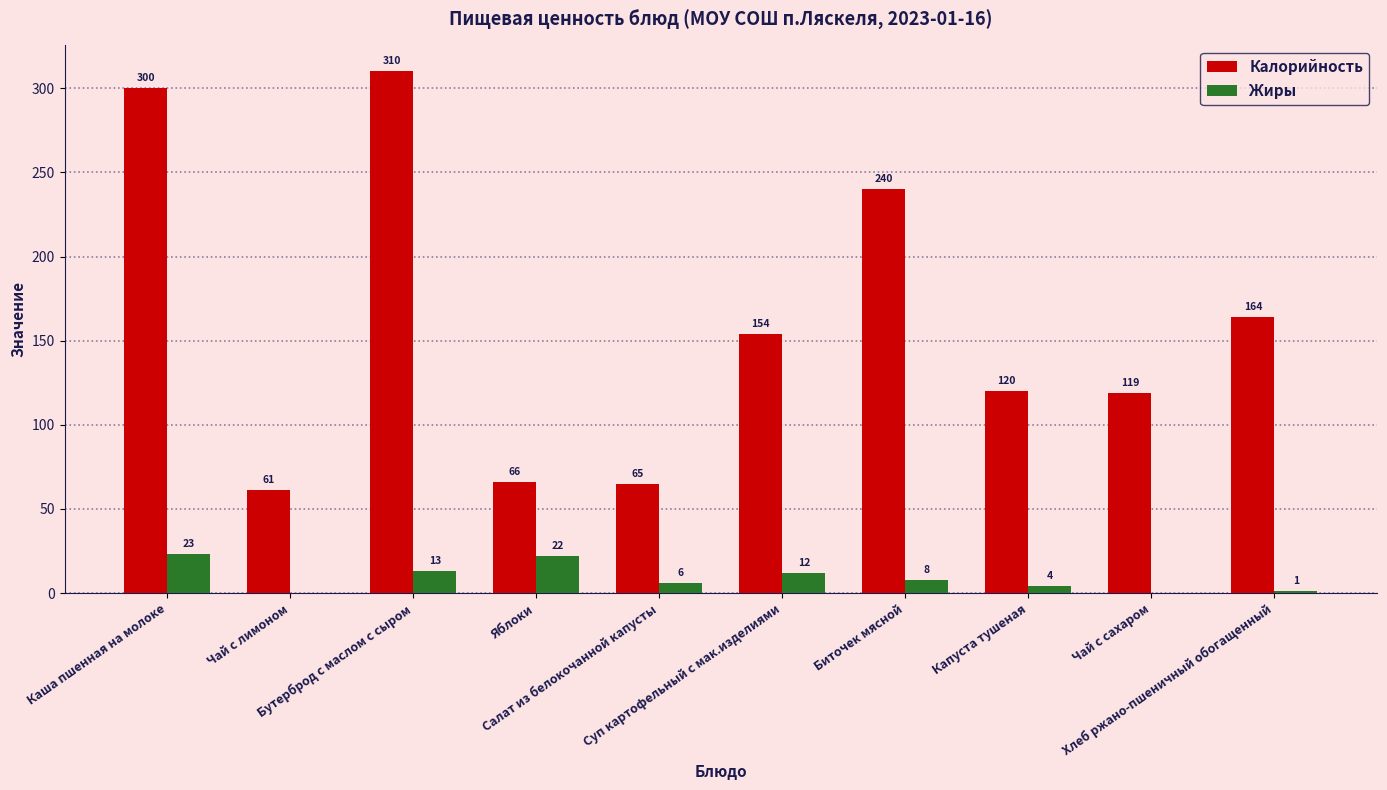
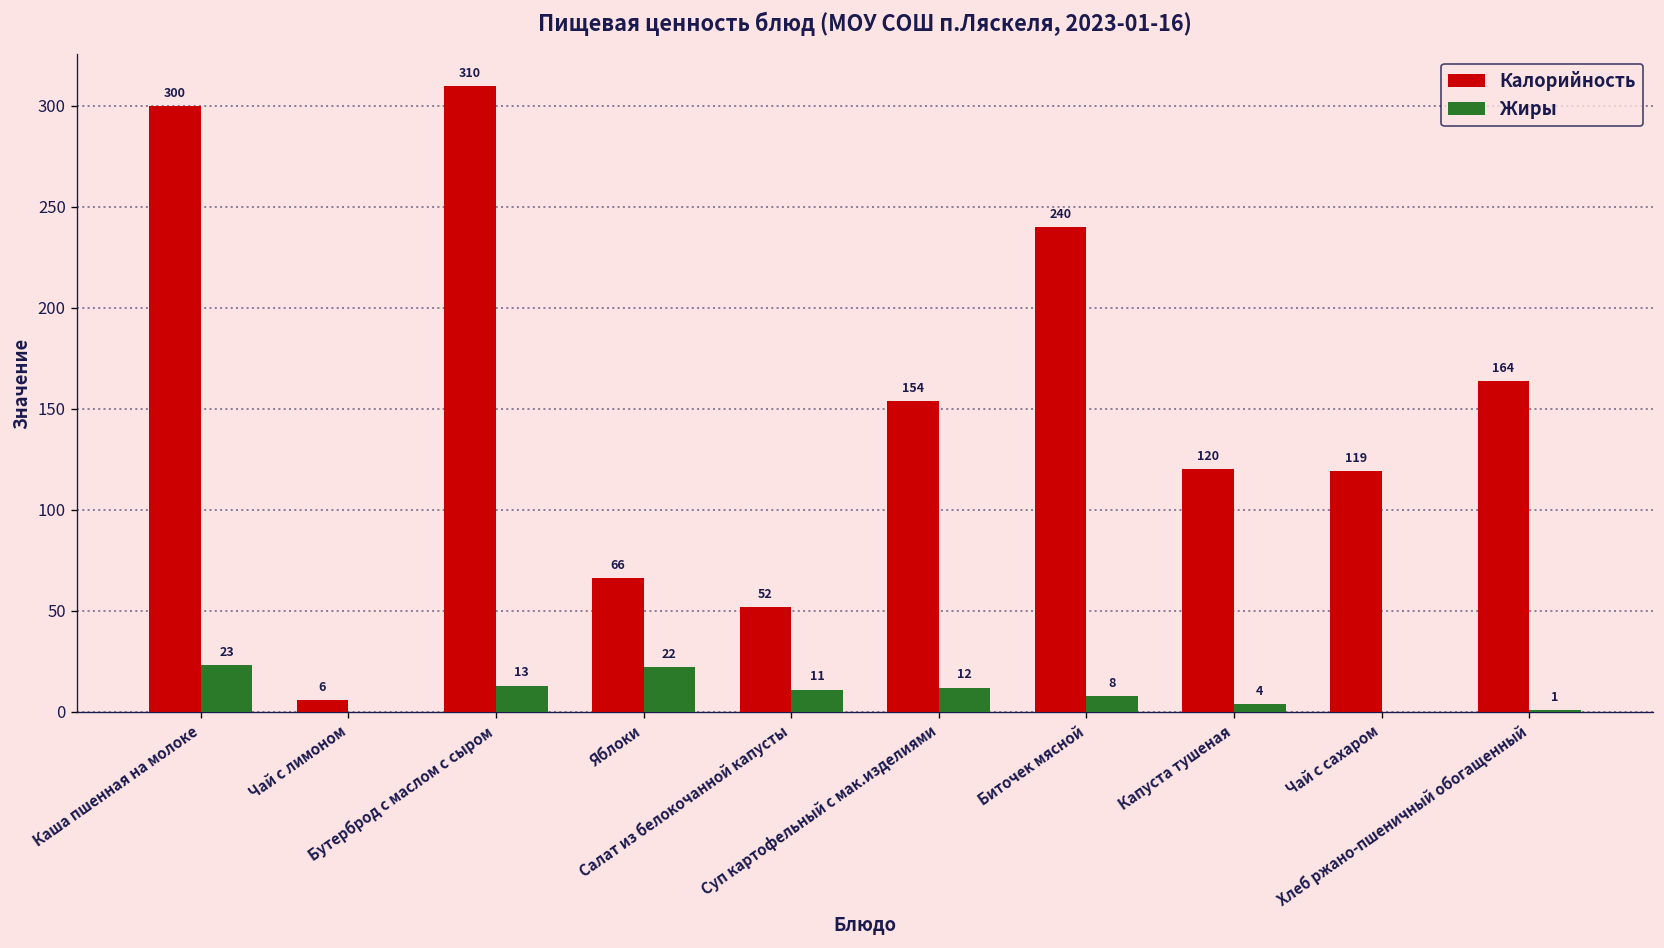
Калорийность, Чай с лимоном: 61 -> 6
Калорийность, Салат из белокочанной капусты: 65 -> 52
Жиры, Салат из белокочанной капусты: 6 -> 11
